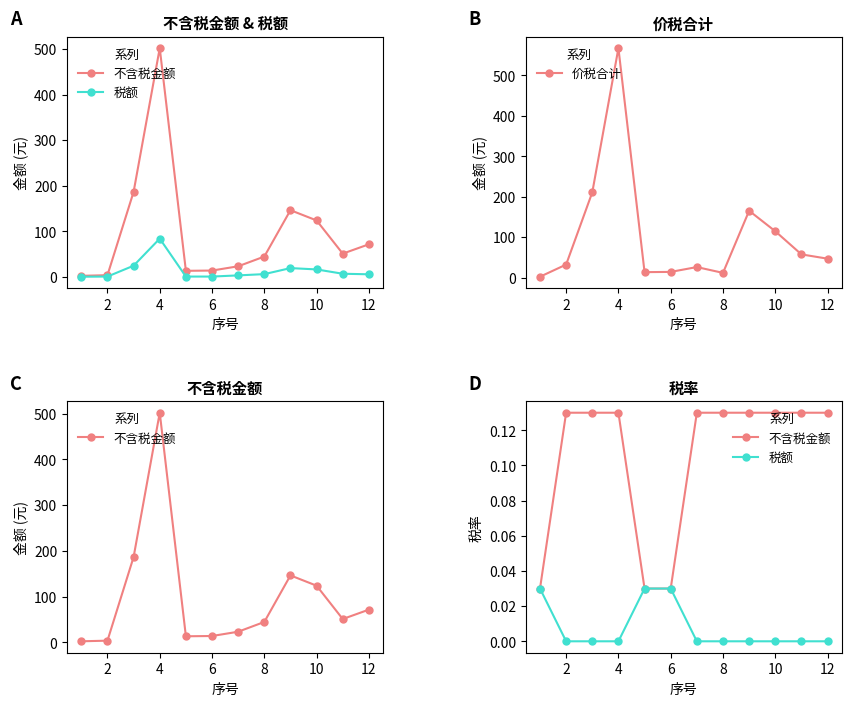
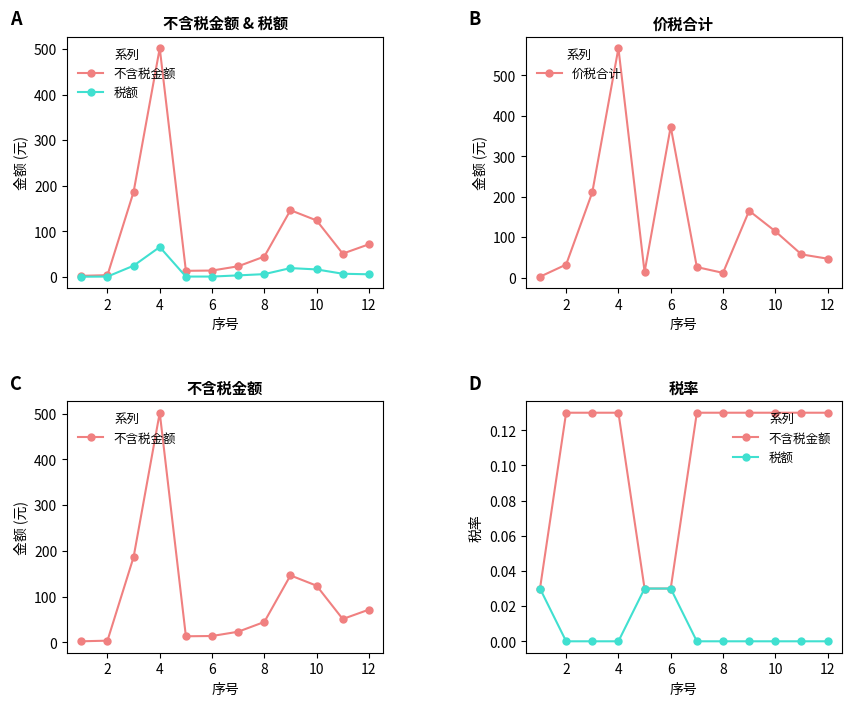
不含税金额 & 税额, 税额, 4: 80 -> 70
价税合计, 6: 10 -> 370
